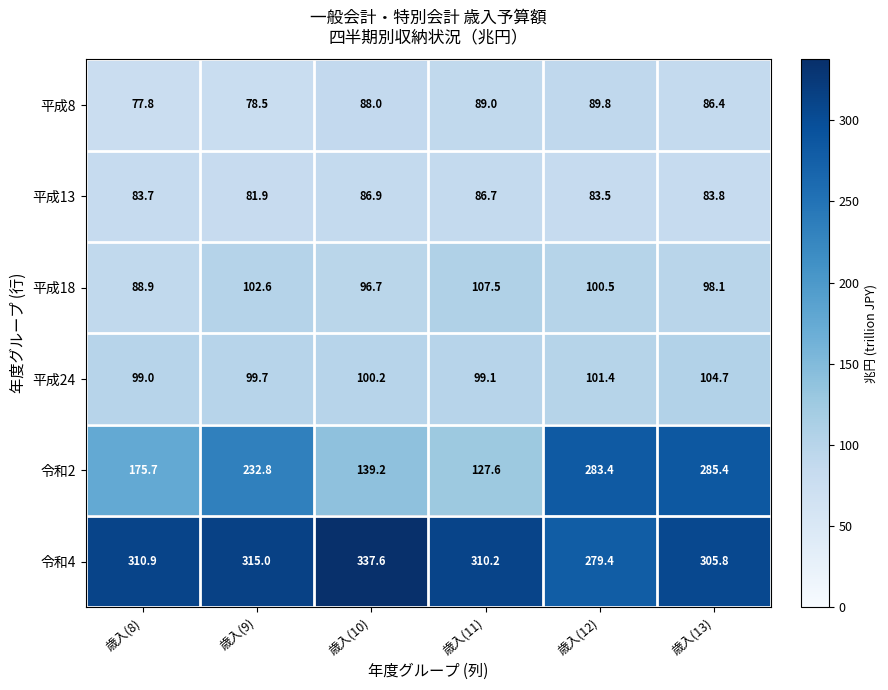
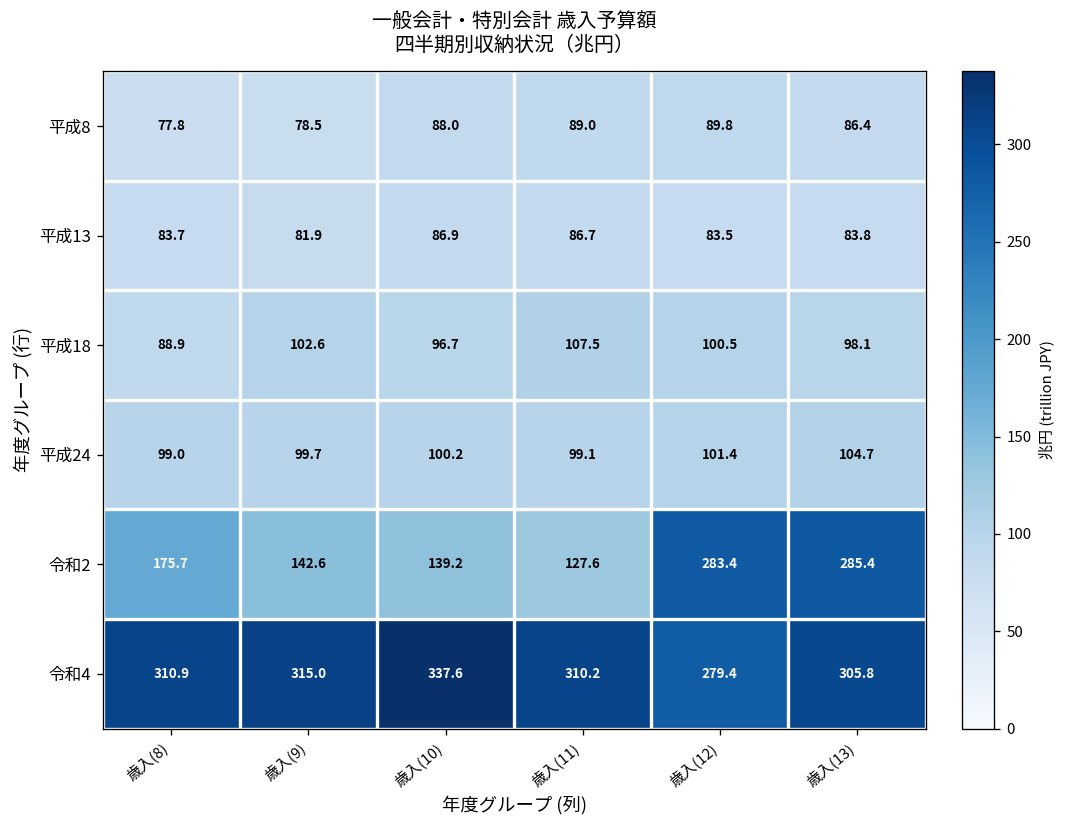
令和2, 歳入(9): 232.8 -> 142.6
